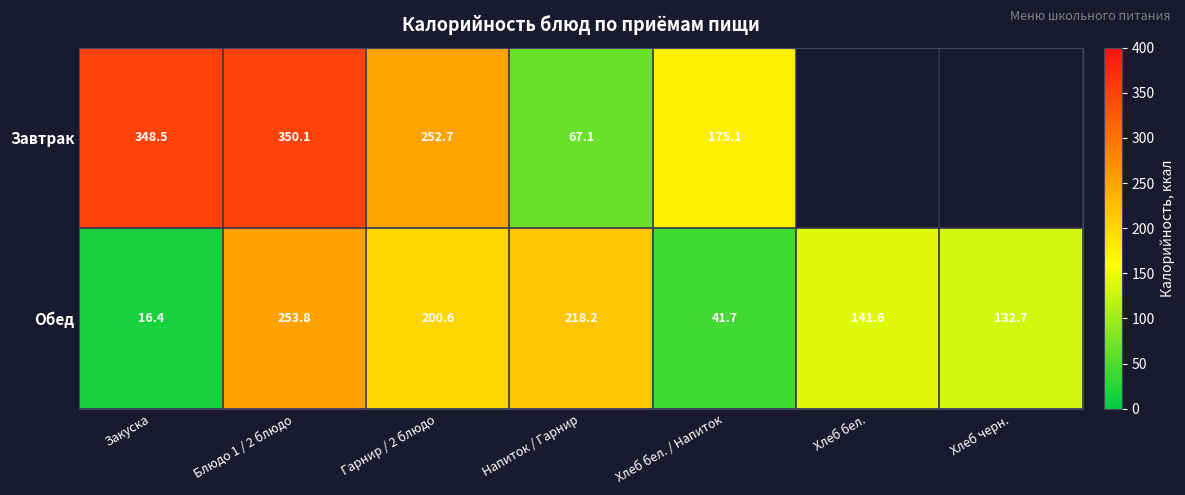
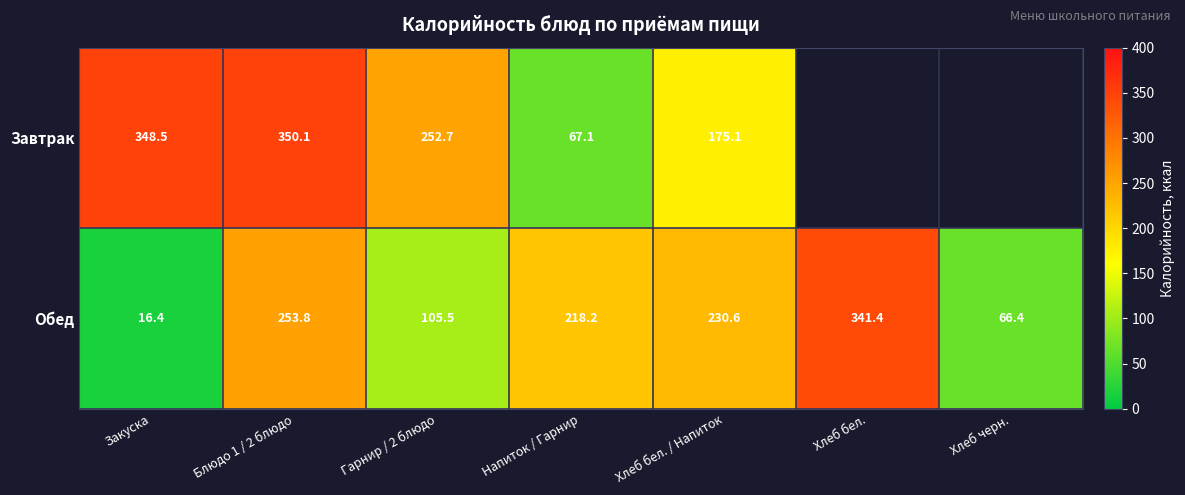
Обед, Гарнир / 2 блюдо: 200.6 -> 105.5
Обед, Хлеб бел. / Напиток: 41.7 -> 230.6
Обед, Хлеб бел.: 141.6 -> 341.4
Обед, Хлеб черн.: 132.7 -> 66.4
